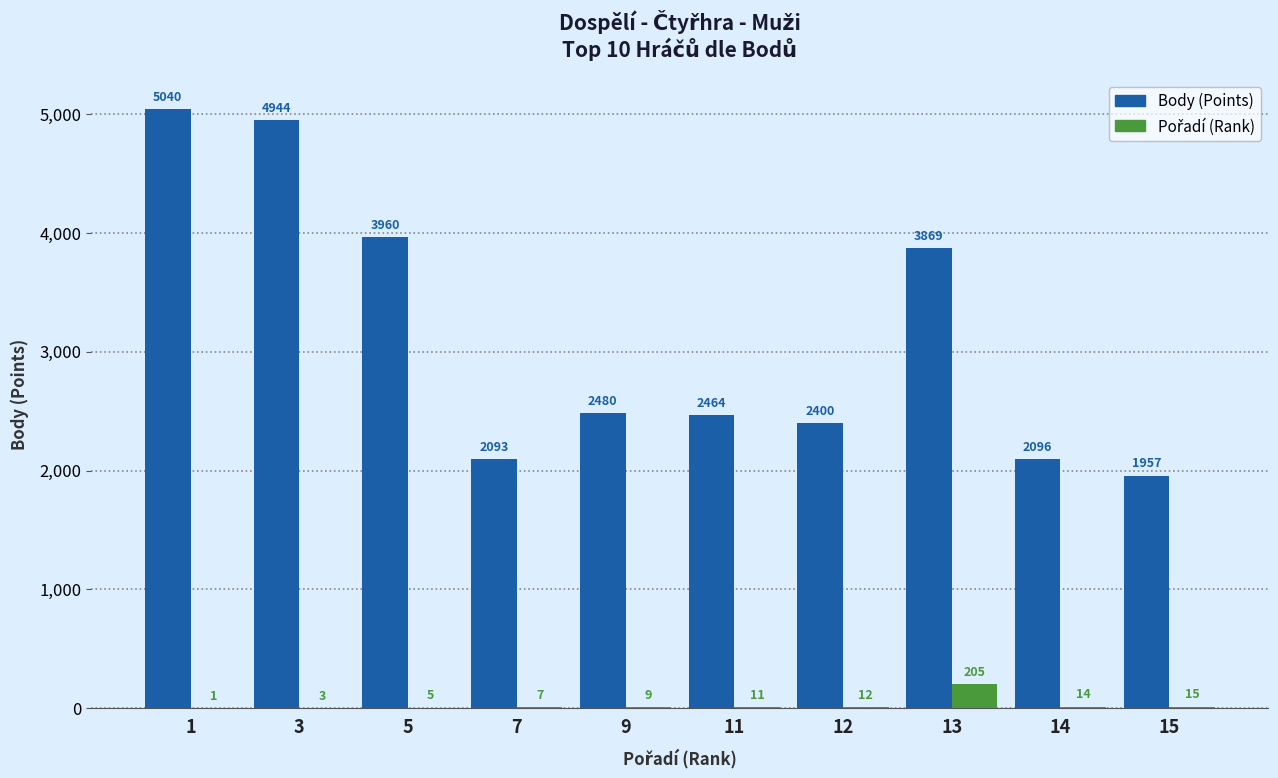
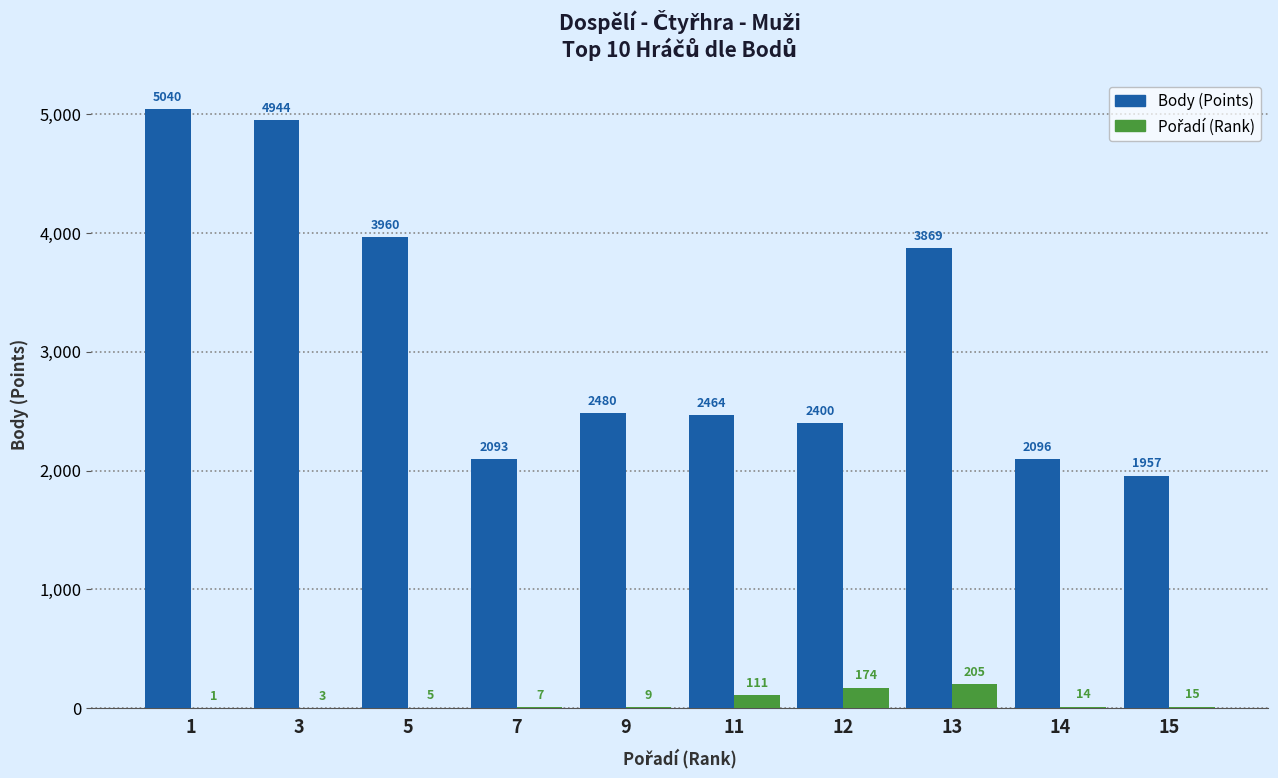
Pořadí (Rank), 11: 11 -> 111
Pořadí (Rank), 12: 12 -> 174
